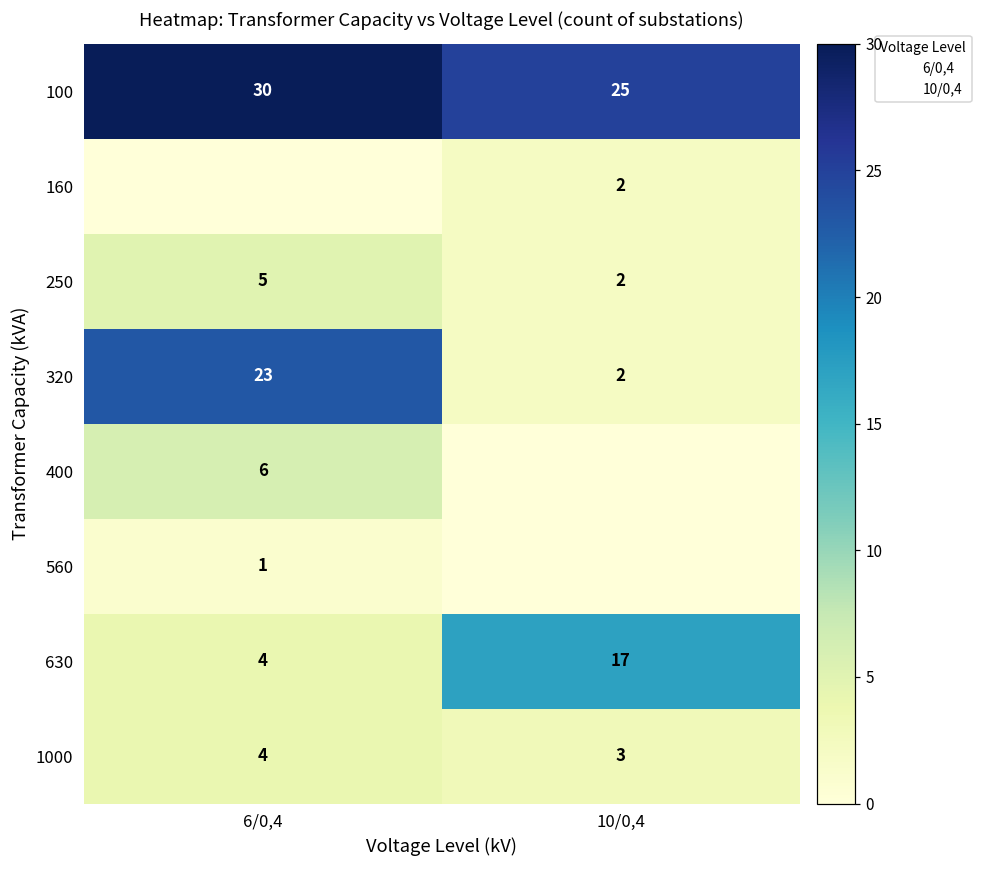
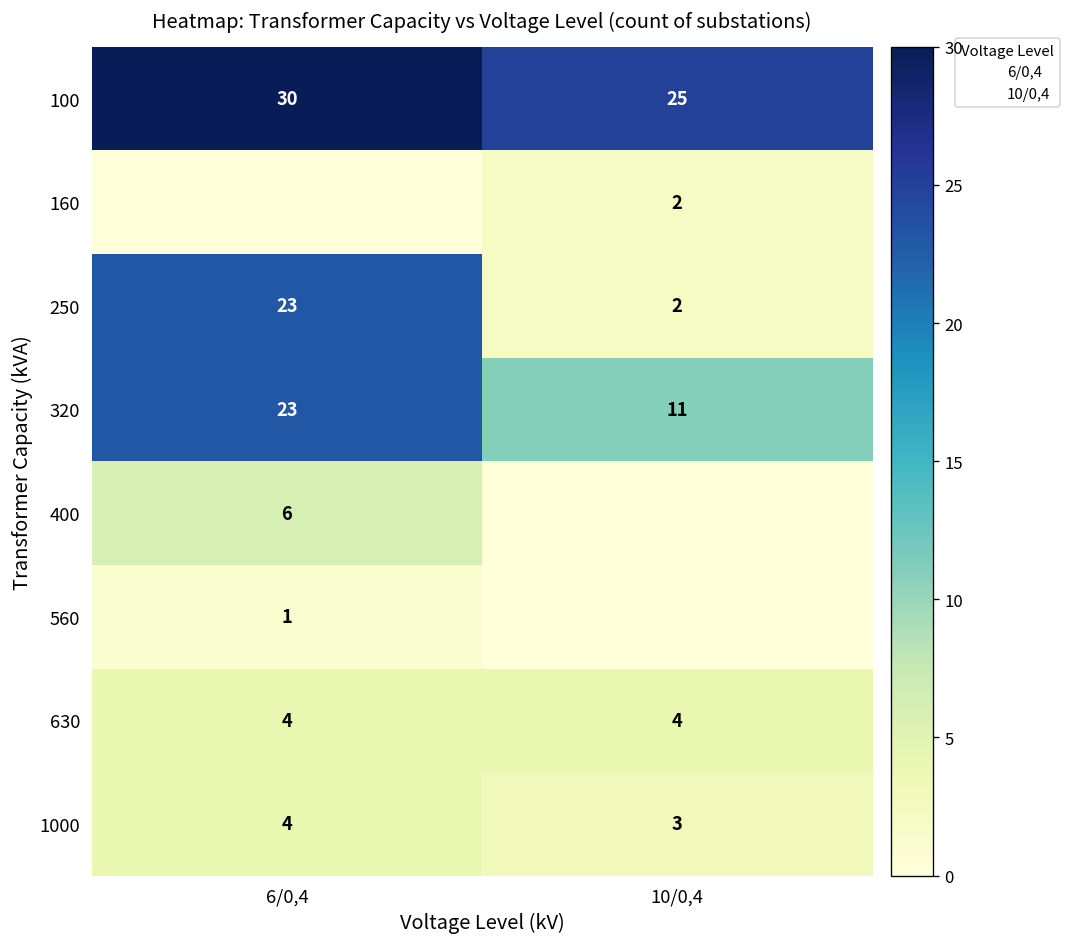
250, 6/0,4: 5 -> 23
320, 10/0,4: 2 -> 11
630, 10/0,4: 17 -> 4
